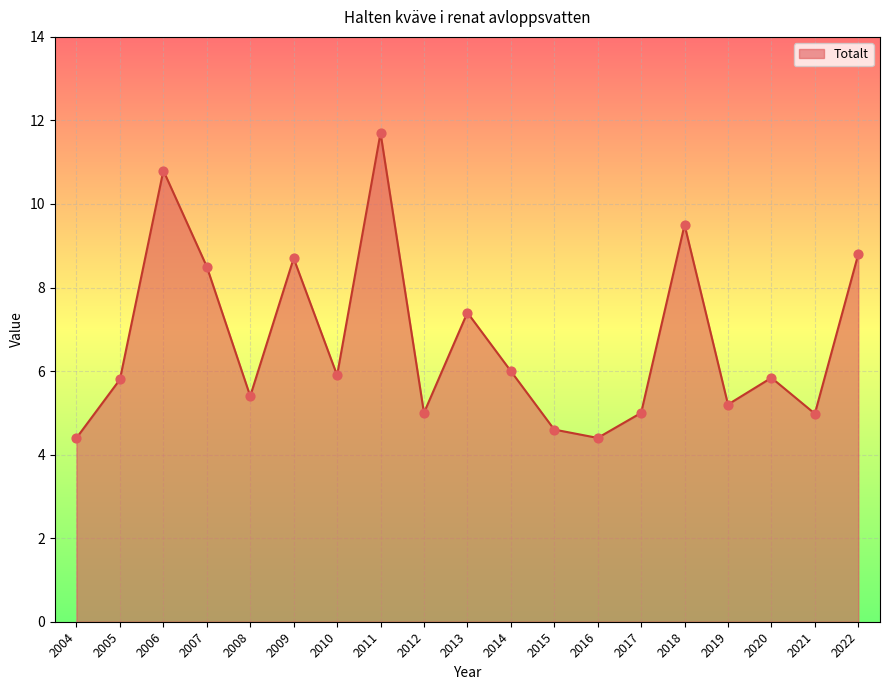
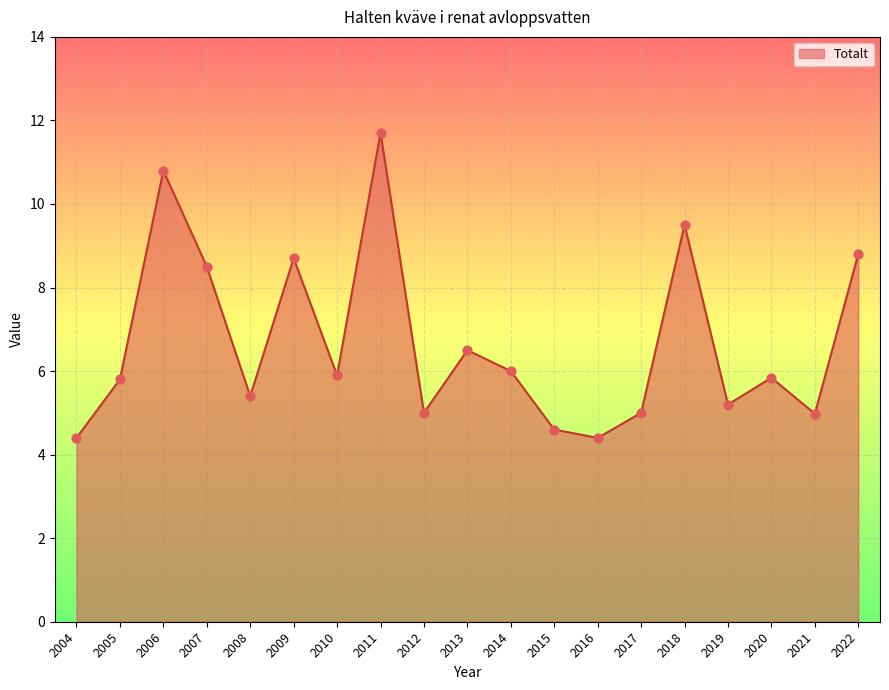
2013: 7.4 -> 6.5
